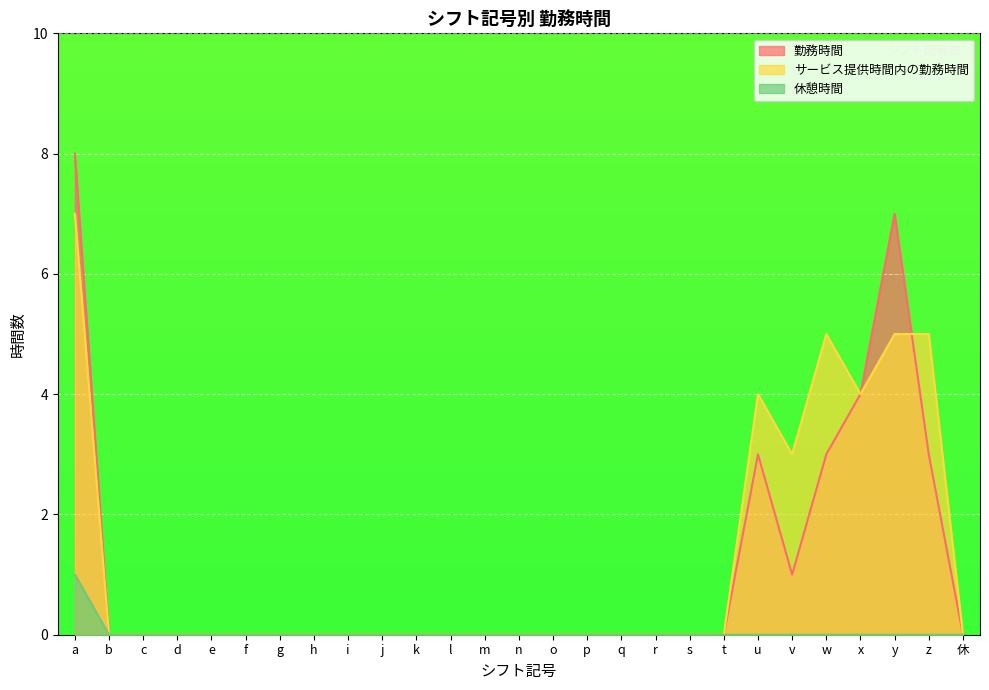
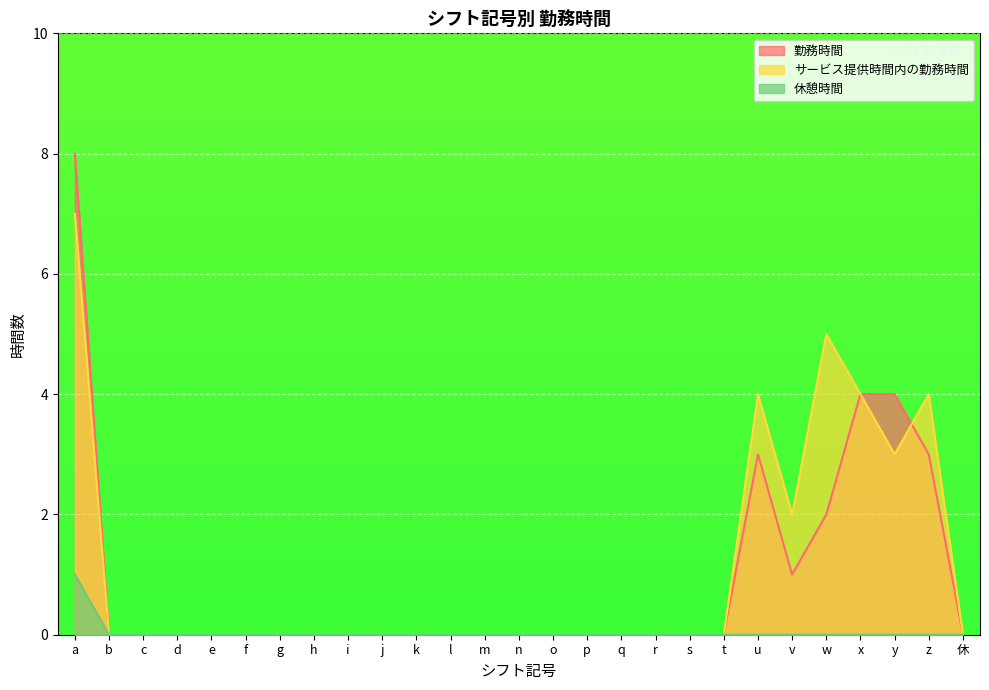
サービス提供時間内の勤務時間, v: 3 -> 2
勤務時間, w: 3 -> 2
勤務時間, y: 7 -> 4
サービス提供時間内の勤務時間, y: 5 -> 3
サービス提供時間内の勤務時間, z: 5 -> 4
